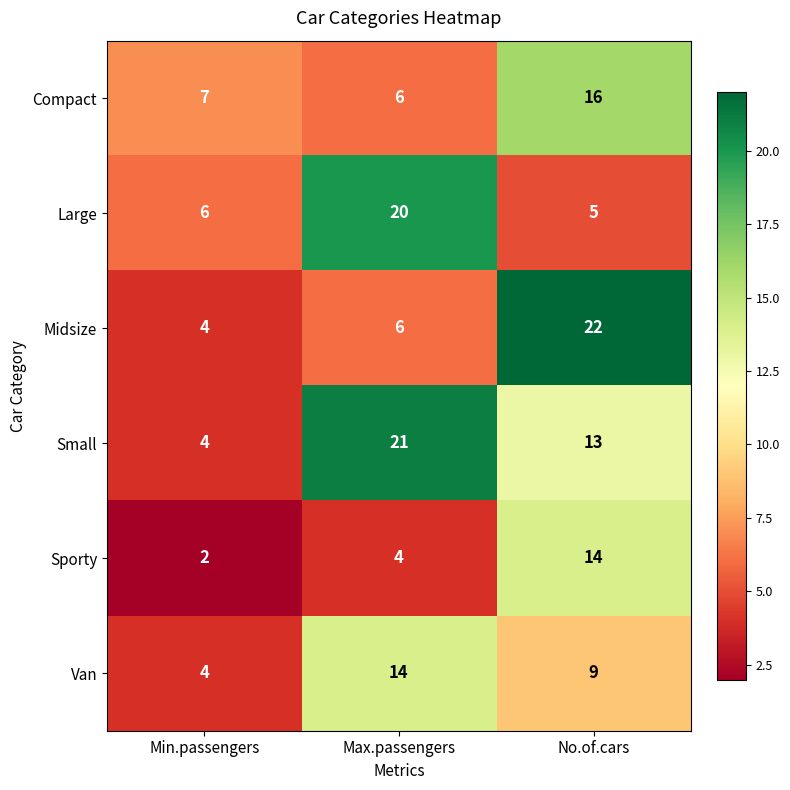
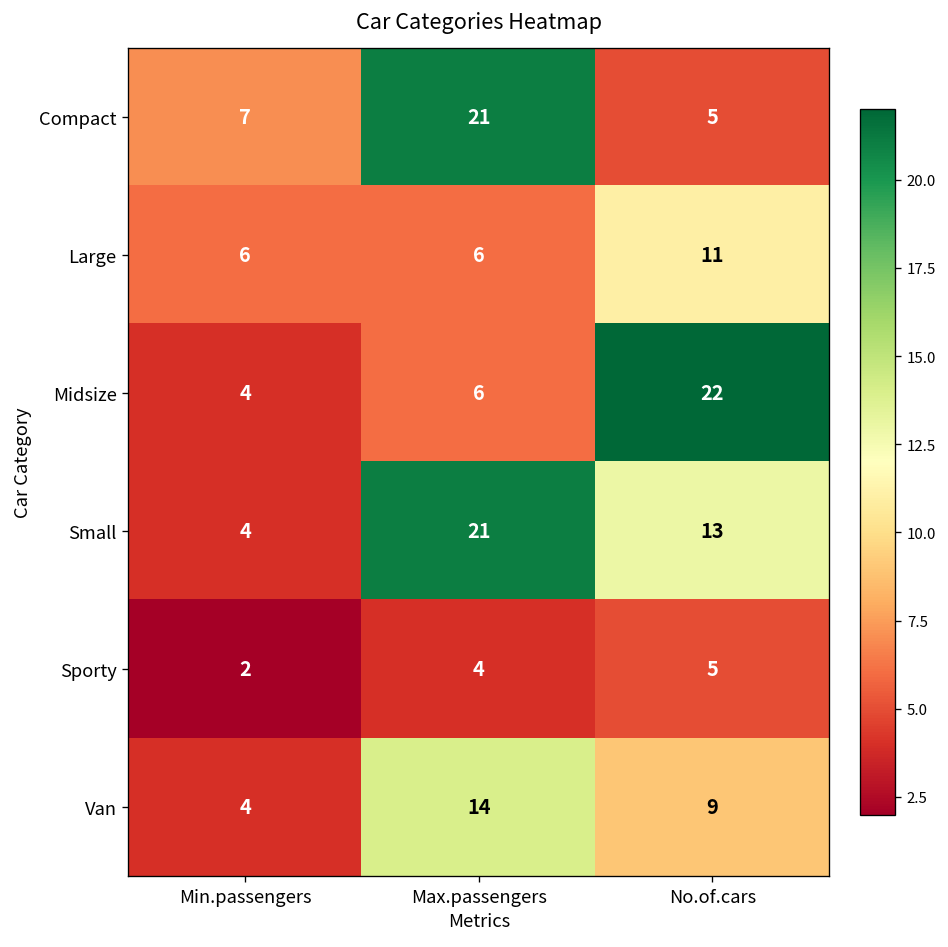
Compact, Max.passengers: 6 -> 21
Compact, No.of.cars: 16 -> 5
Large, Max.passengers: 20 -> 6
Large, No.of.cars: 5 -> 11
Sporty, No.of.cars: 14 -> 5
